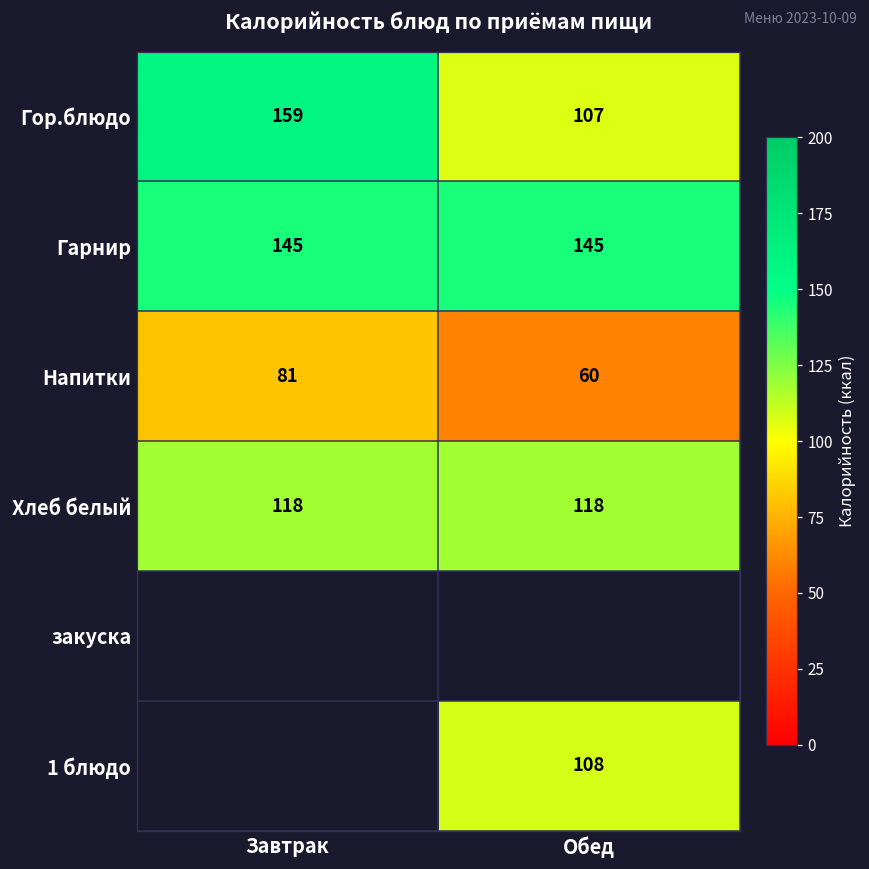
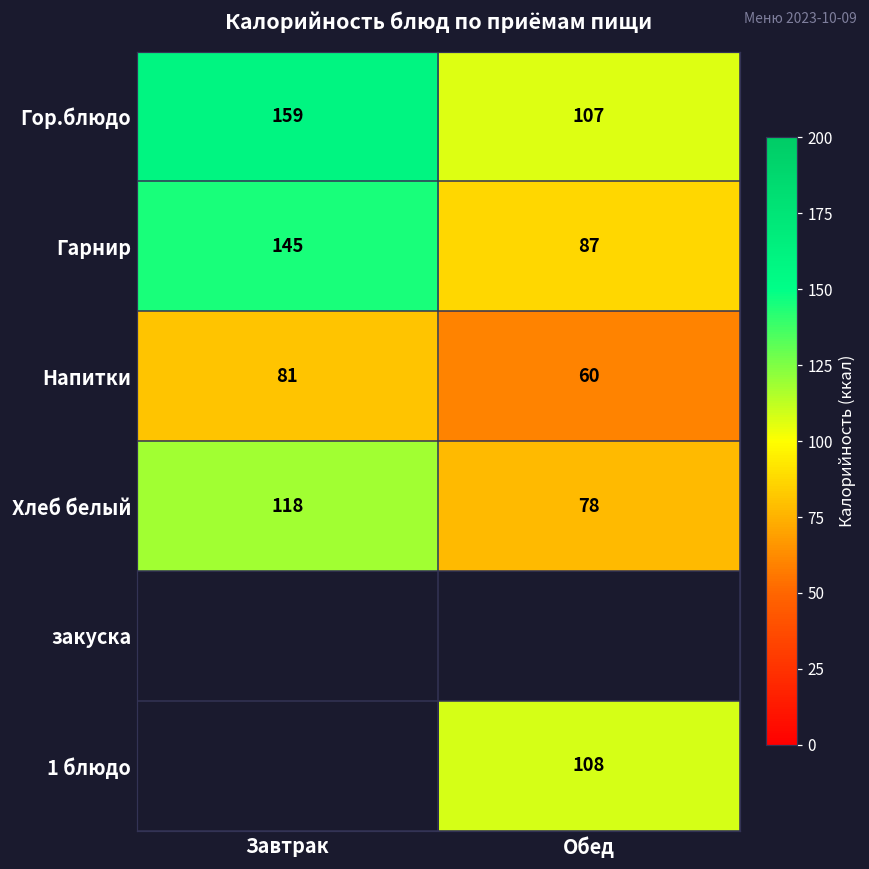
Гарнир, Обед: 145 -> 87
Хлеб белый, Обед: 118 -> 78
